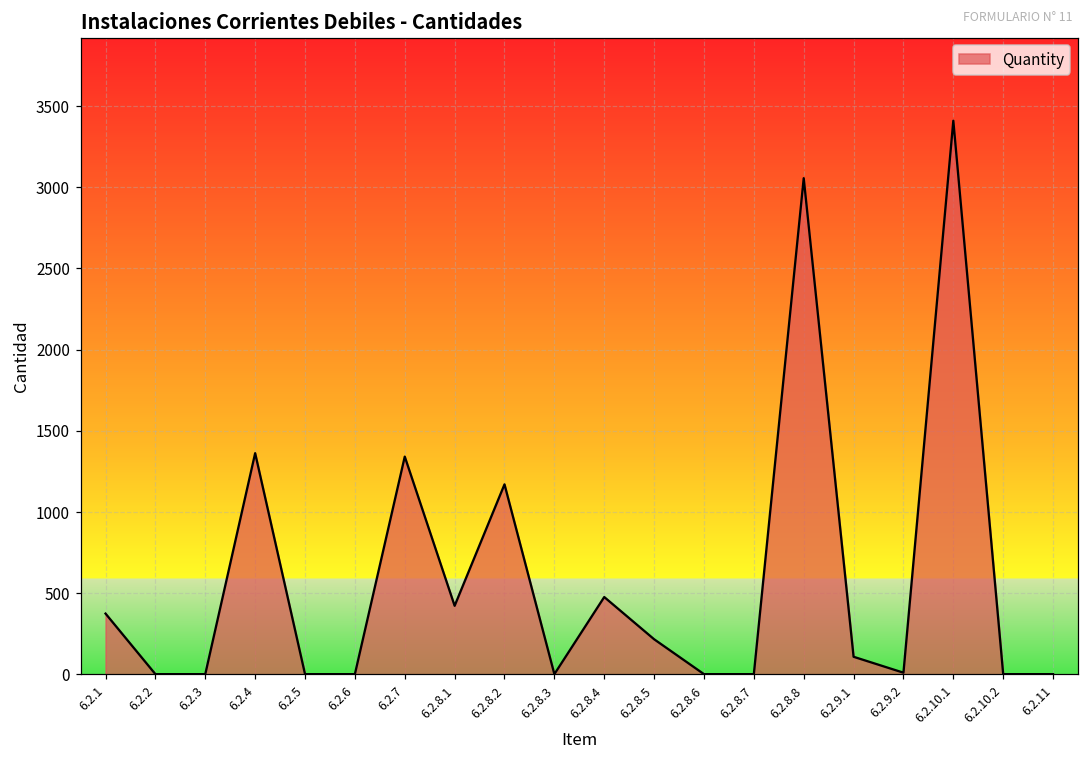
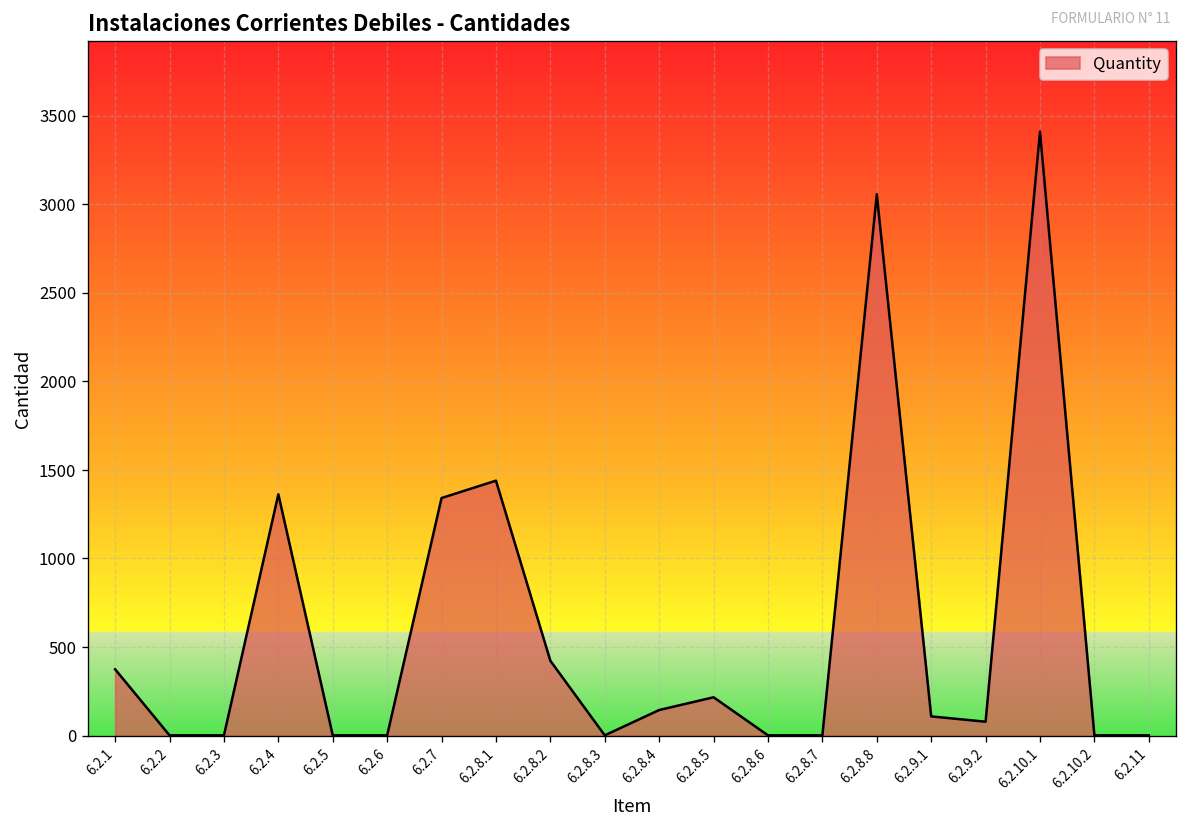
6.2.8.1: 420 -> 1440
6.2.8.2: 1170 -> 420
6.2.8.4: 480 -> 140
6.2.9.2: 10 -> 80
